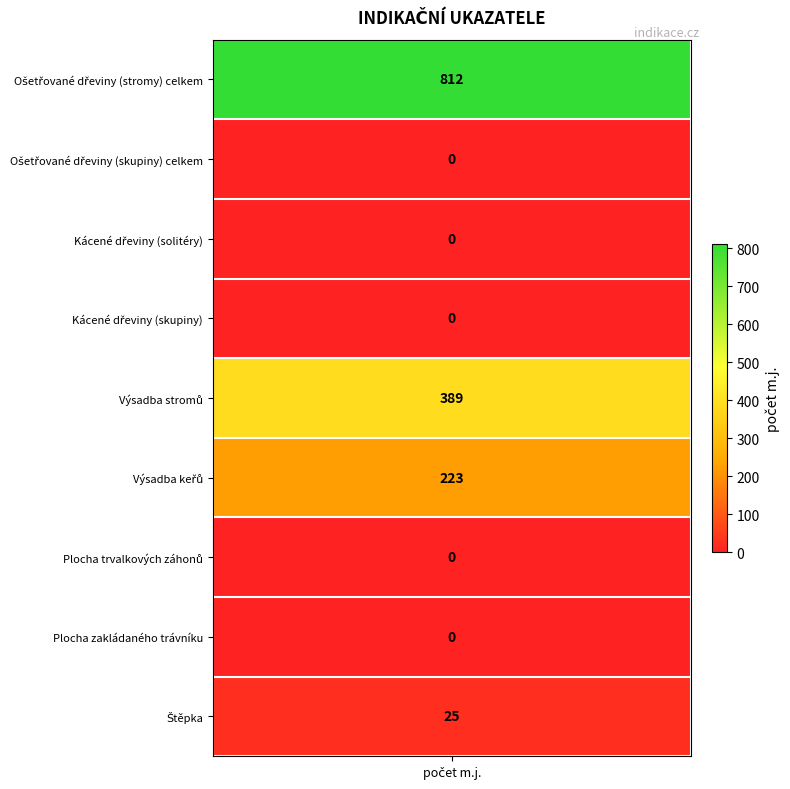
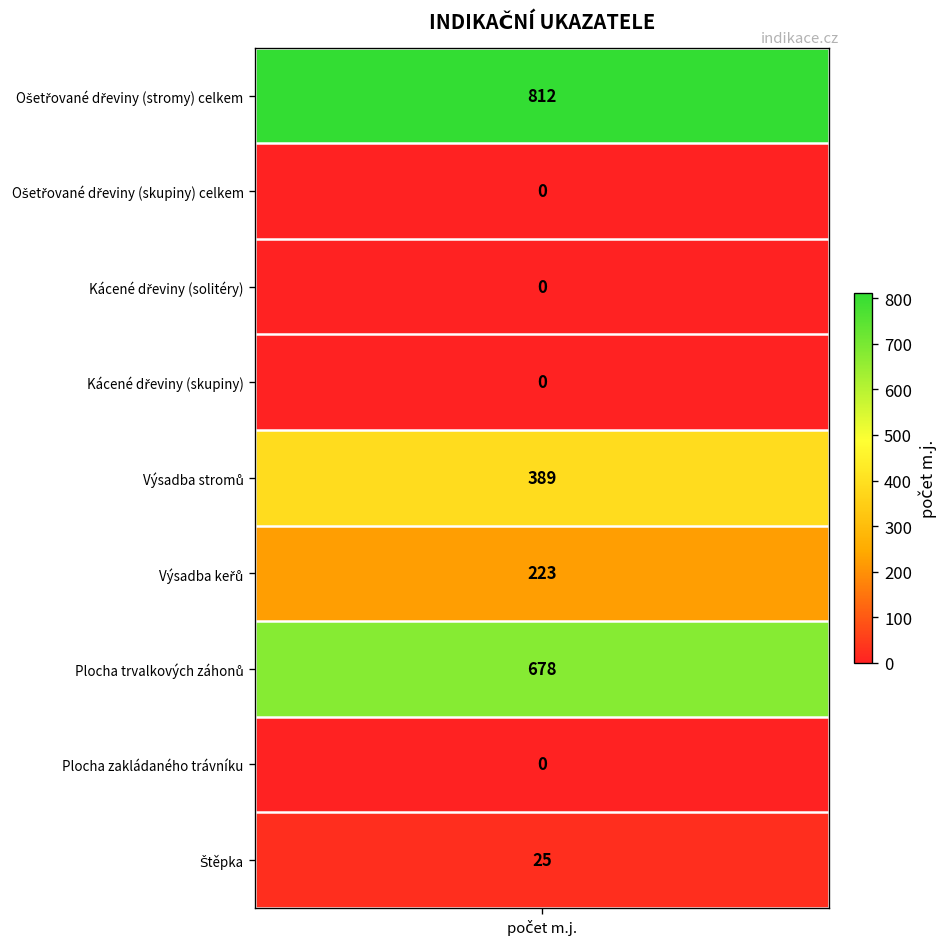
Plocha trvalkových záhonů, počet m.j.: 0 -> 678
